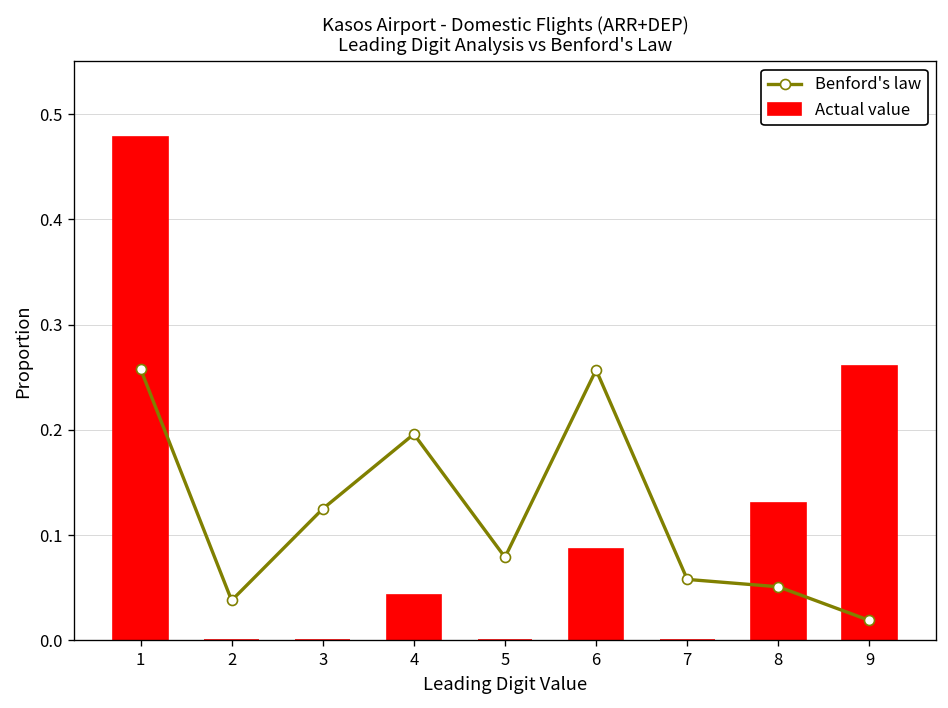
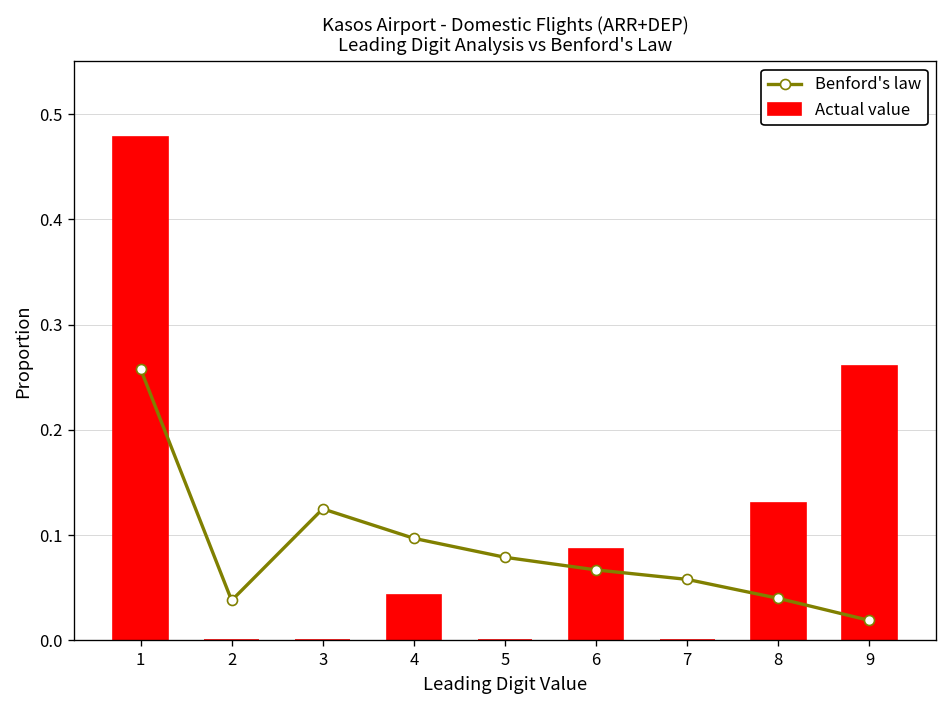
Benford's law, 4: 0.20 -> 0.10
Benford's law, 6: 0.26 -> 0.07
Benford's law, 8: 0.05 -> 0.04
